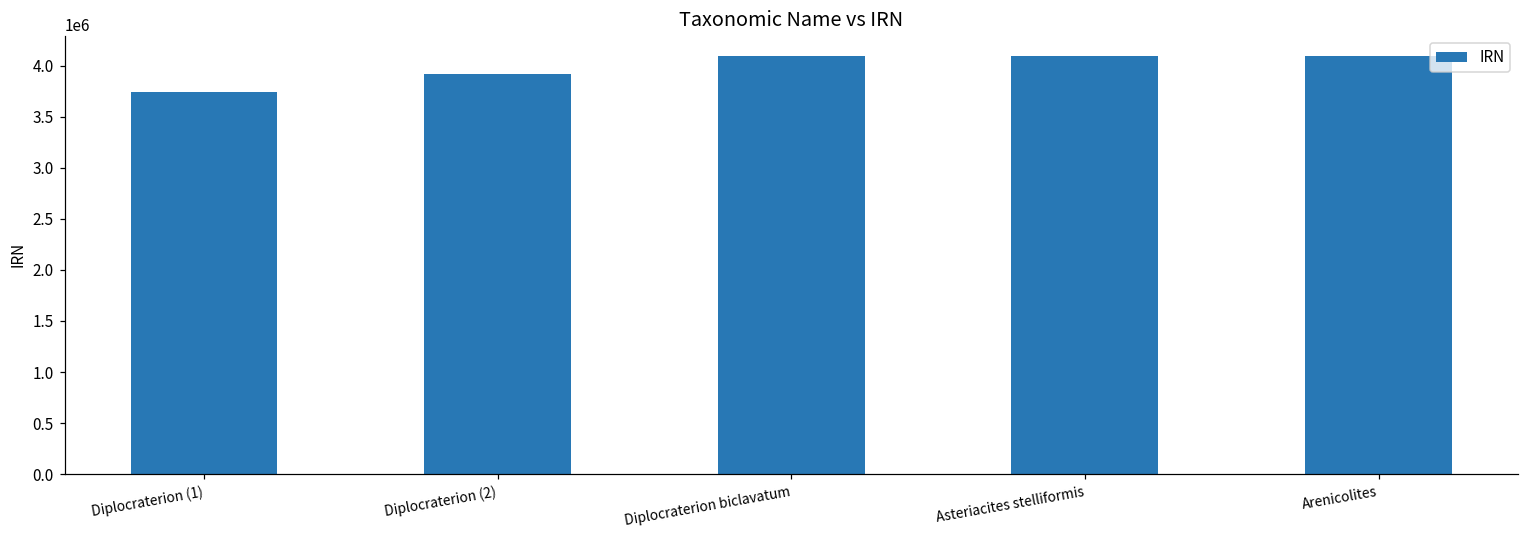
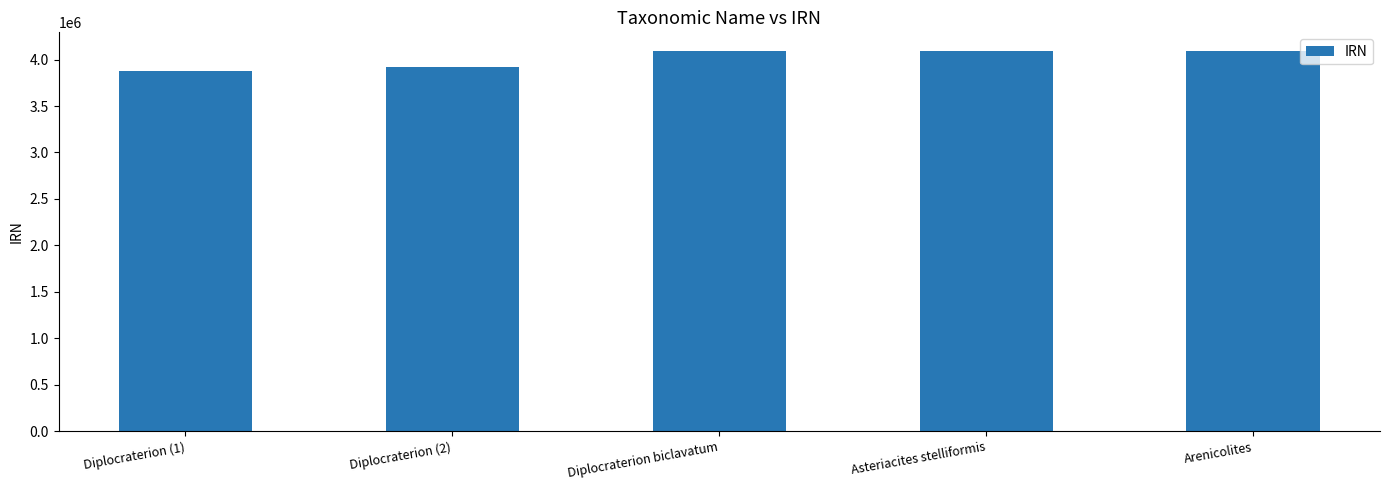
Diplocraterion (1): 3700000 -> 3900000
